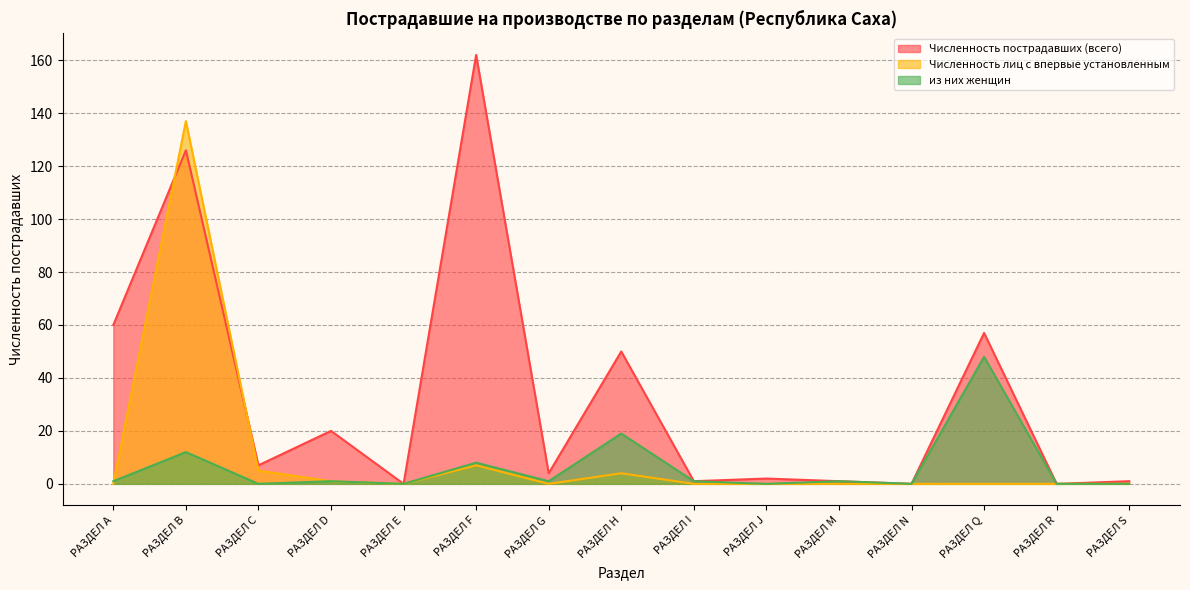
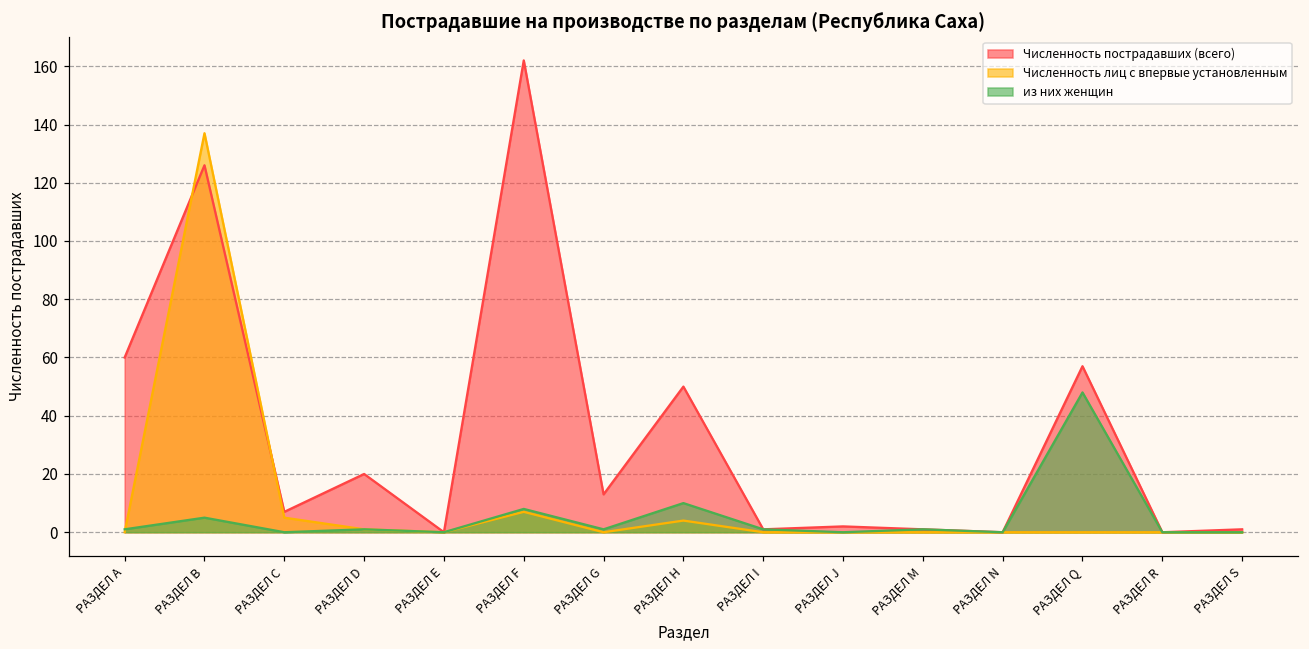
из них женщин, РАЗДЕЛ B: 12 -> 5
Численность пострадавших (всего), РАЗДЕЛ G: 4 -> 13
из них женщин, РАЗДЕЛ H: 19 -> 10
